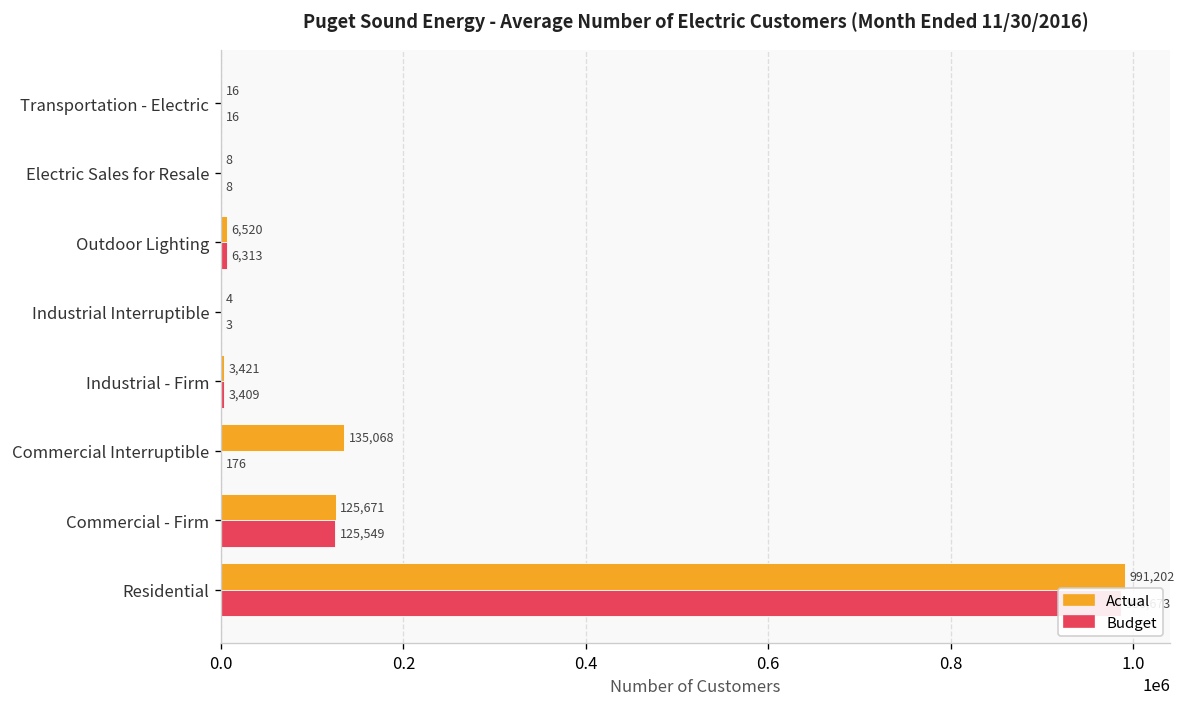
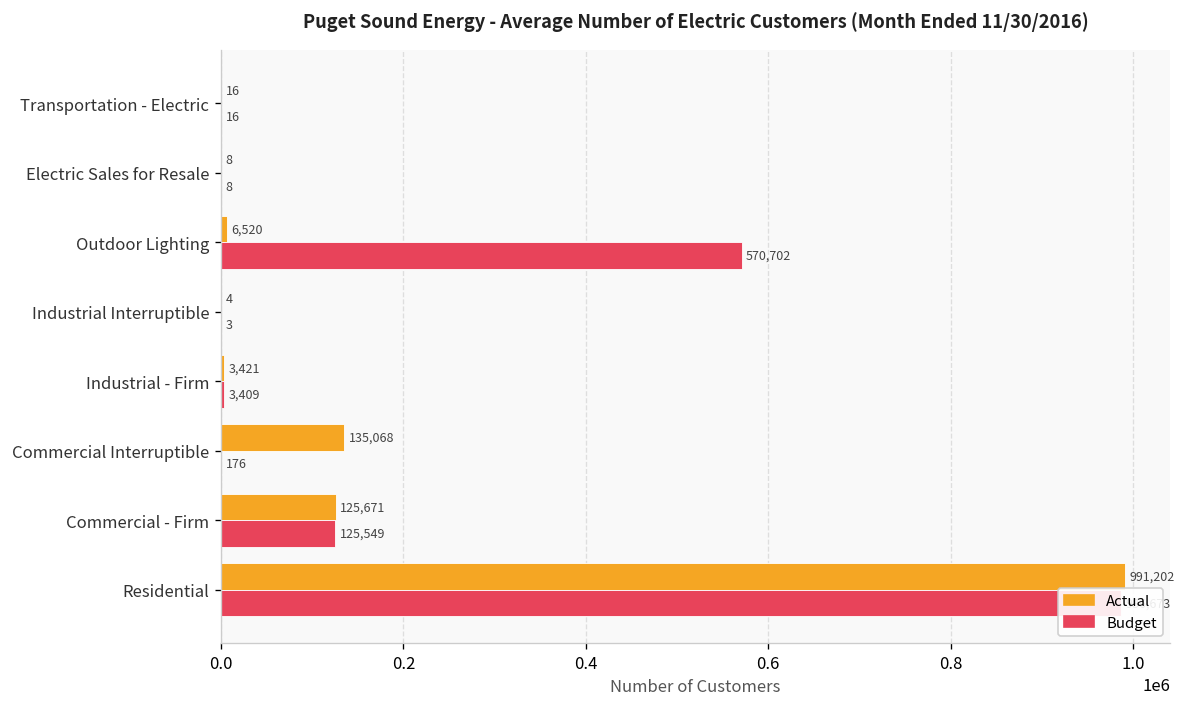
Budget, Outdoor Lighting: 6,313 -> 570,702
